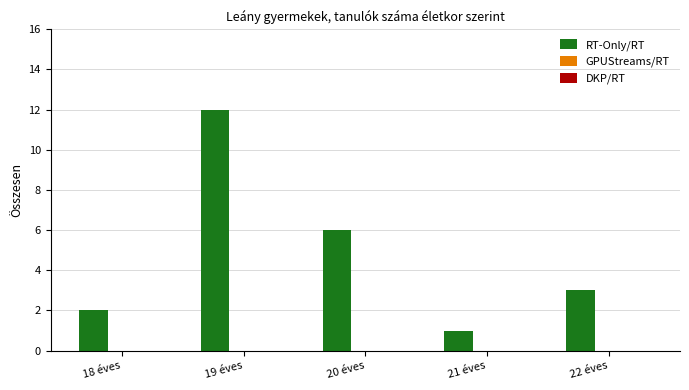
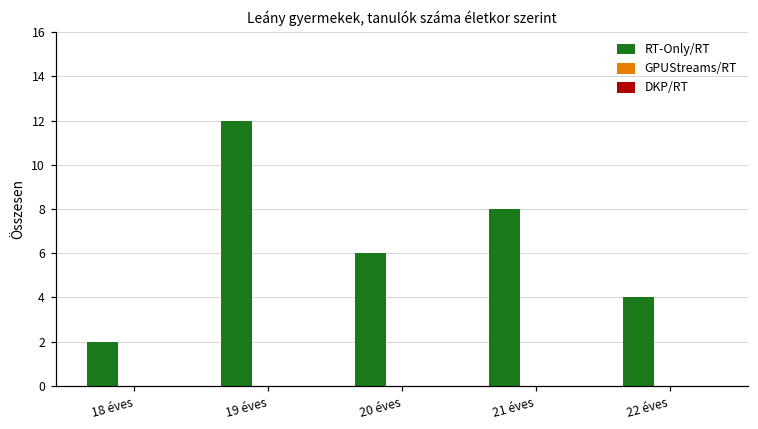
RT-Only/RT, 21 éves: 1 -> 8
RT-Only/RT, 22 éves: 3 -> 4
